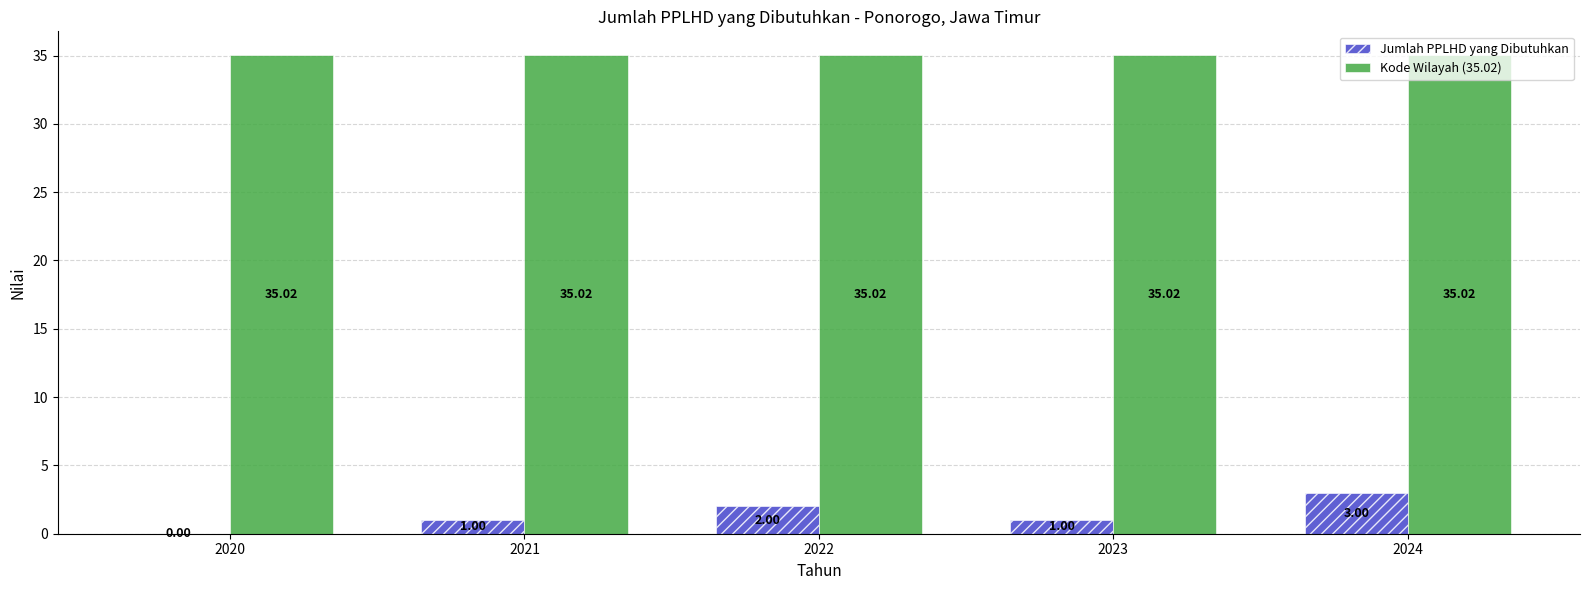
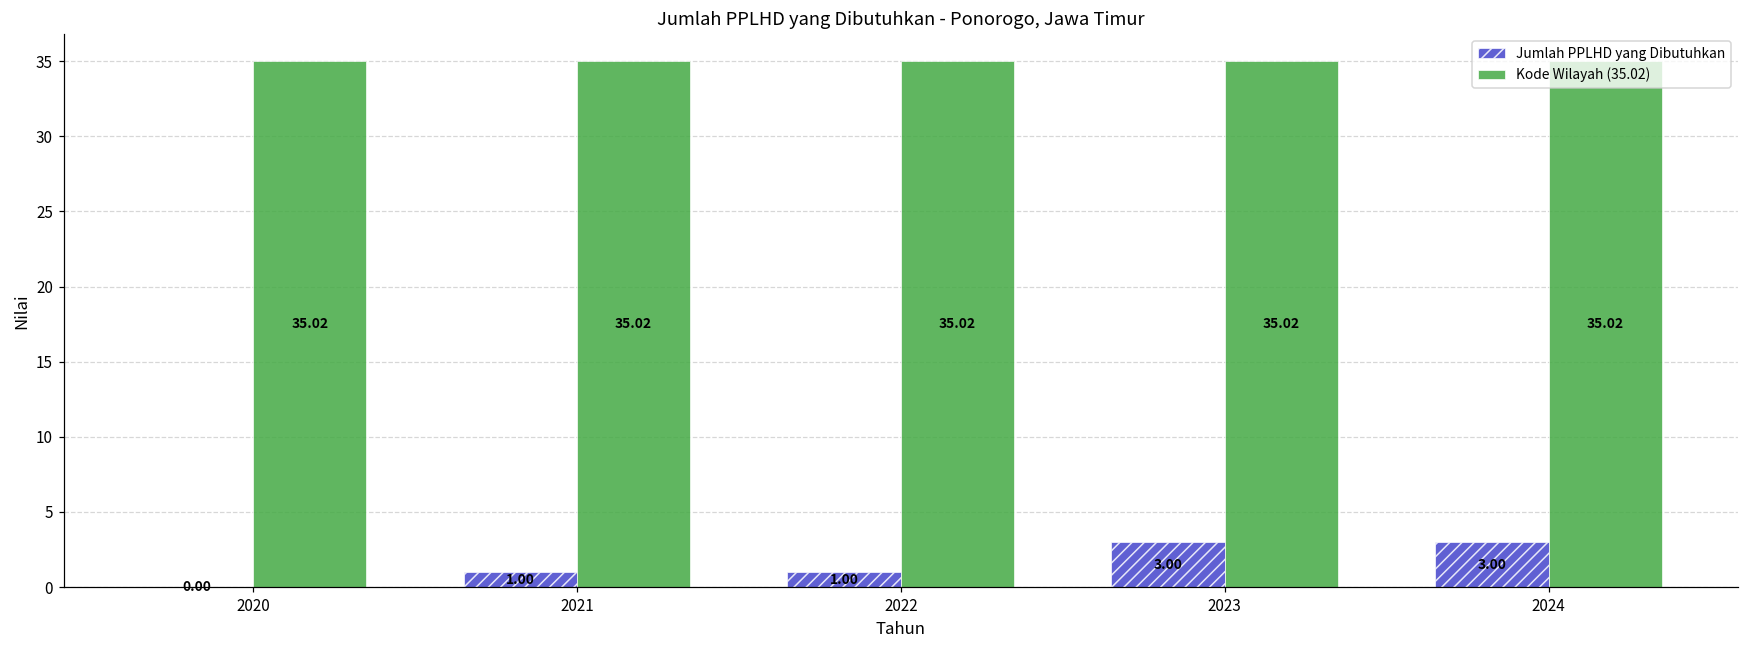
Jumlah PPLHD yang Dibutuhkan, 2022: 2.00 -> 1.00
Jumlah PPLHD yang Dibutuhkan, 2023: 1.00 -> 3.00
